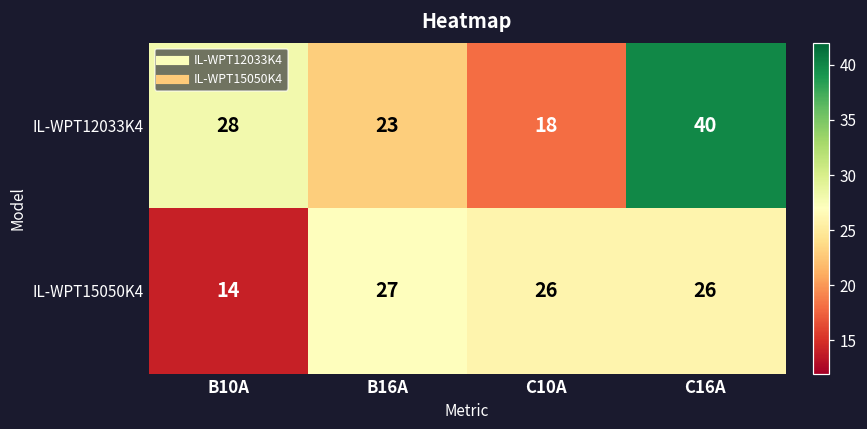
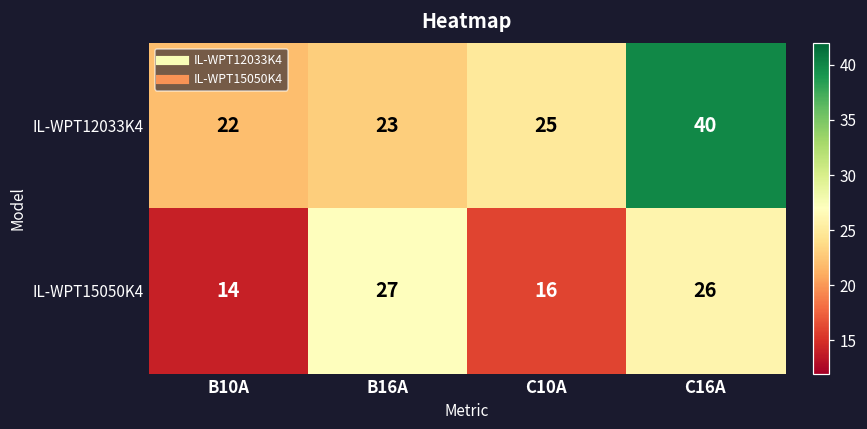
IL-WPT12033K4, B10A: 28 -> 22
IL-WPT12033K4, C10A: 18 -> 25
IL-WPT15050K4, C10A: 26 -> 16
